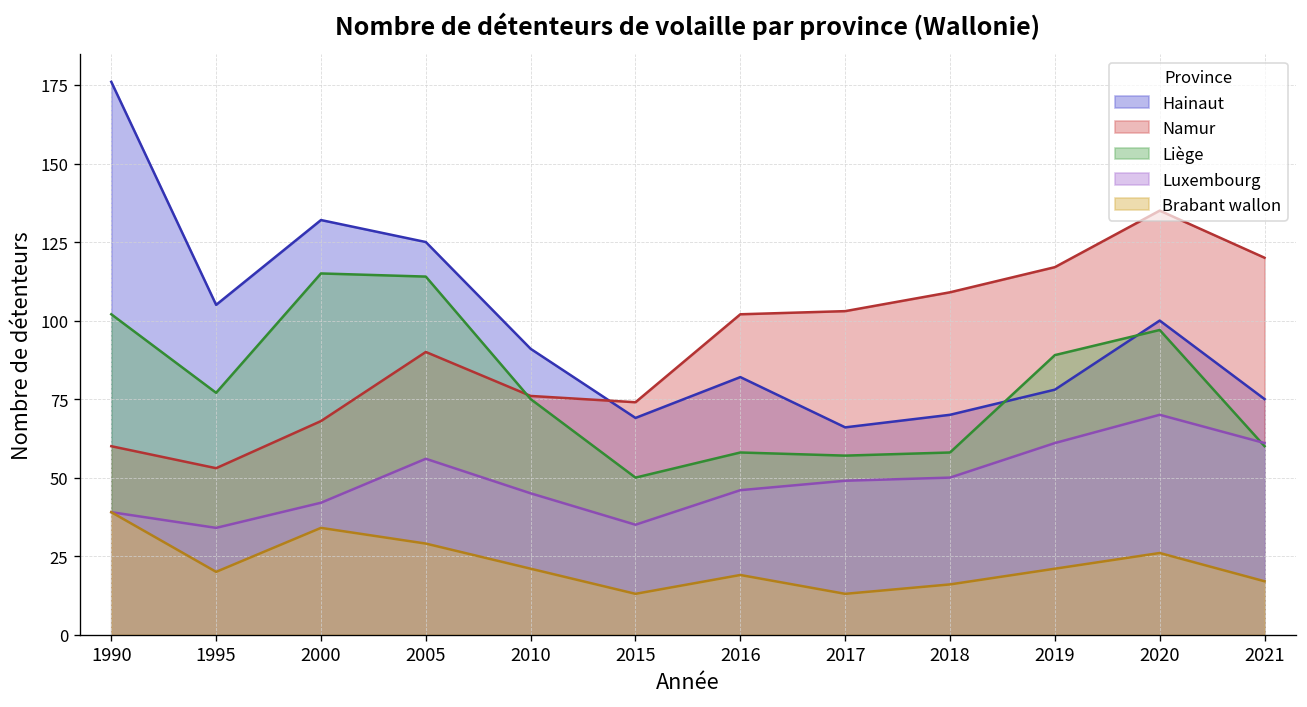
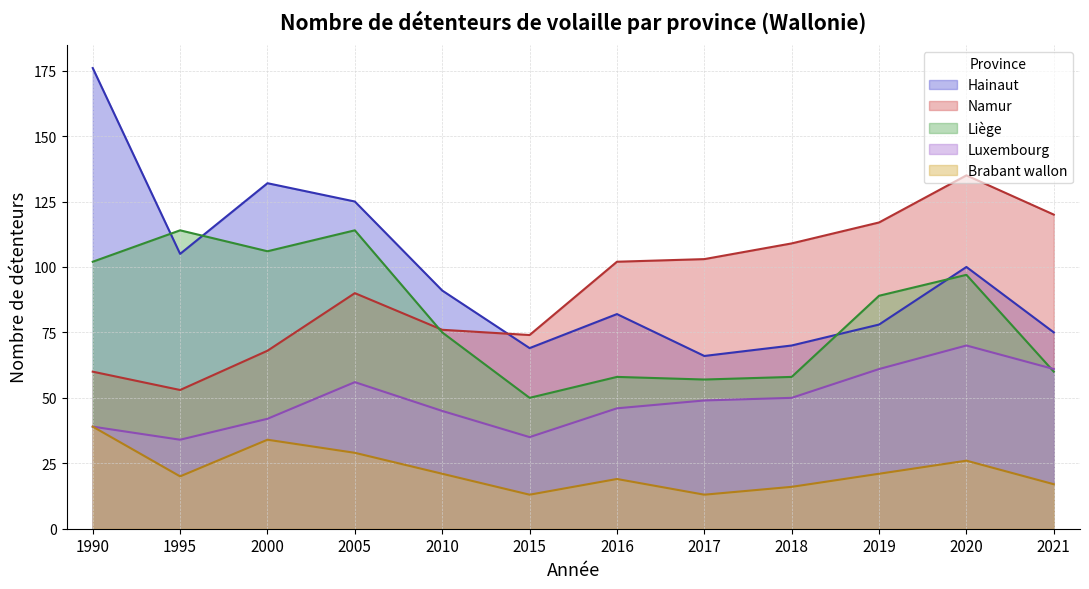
Liège, 1995: 77 -> 114
Liège, 2000: 115 -> 106
